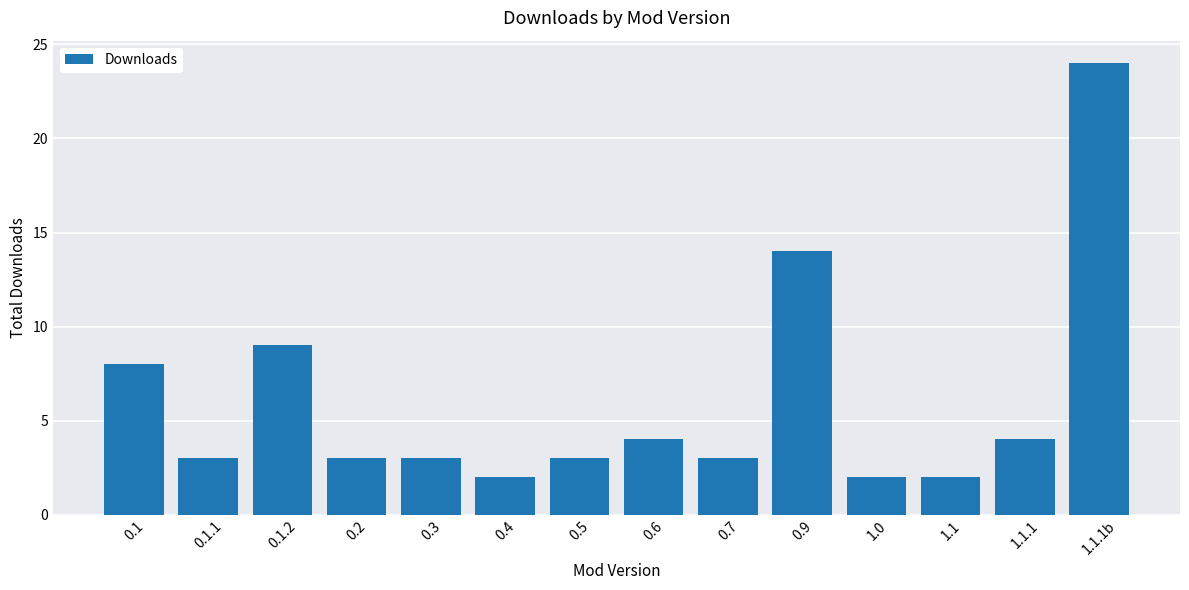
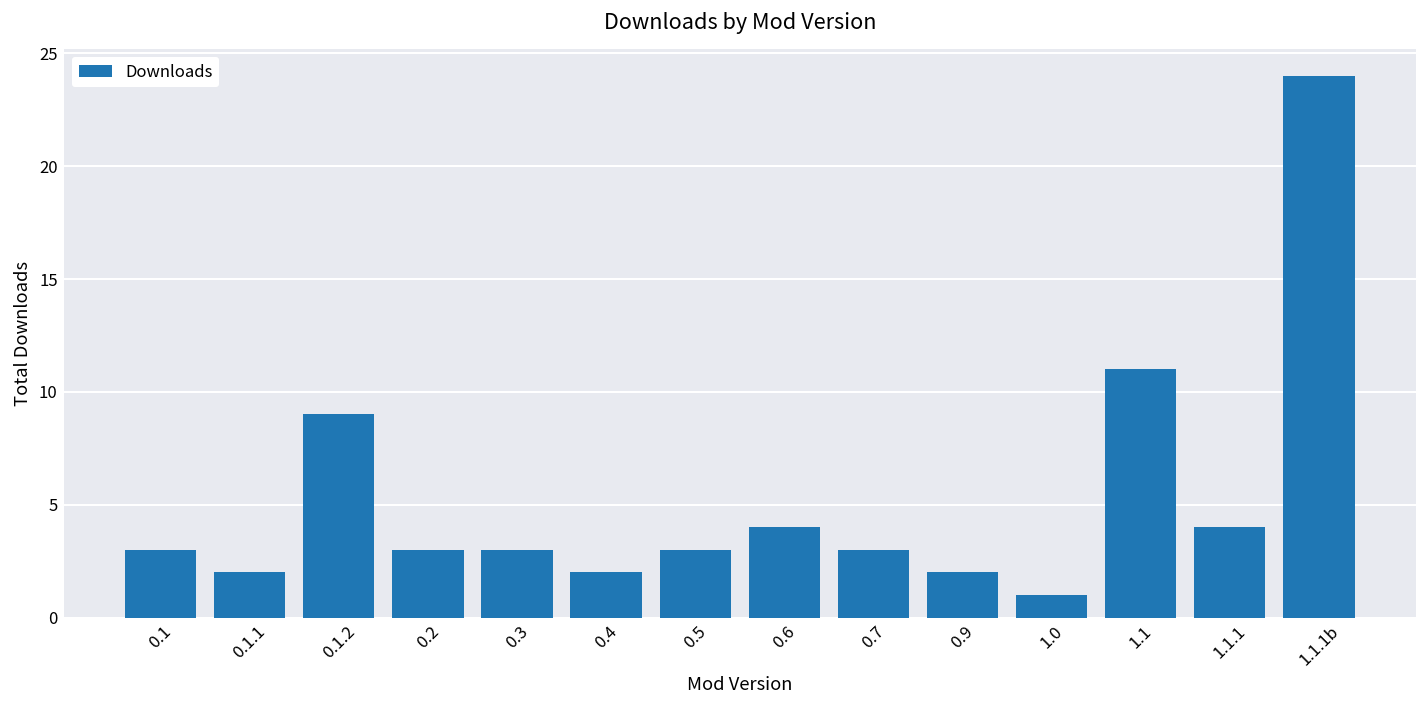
0.1: 8 -> 3
0.1.1: 3 -> 2
0.9: 14 -> 2
1.0: 2 -> 1
1.1: 2 -> 11
